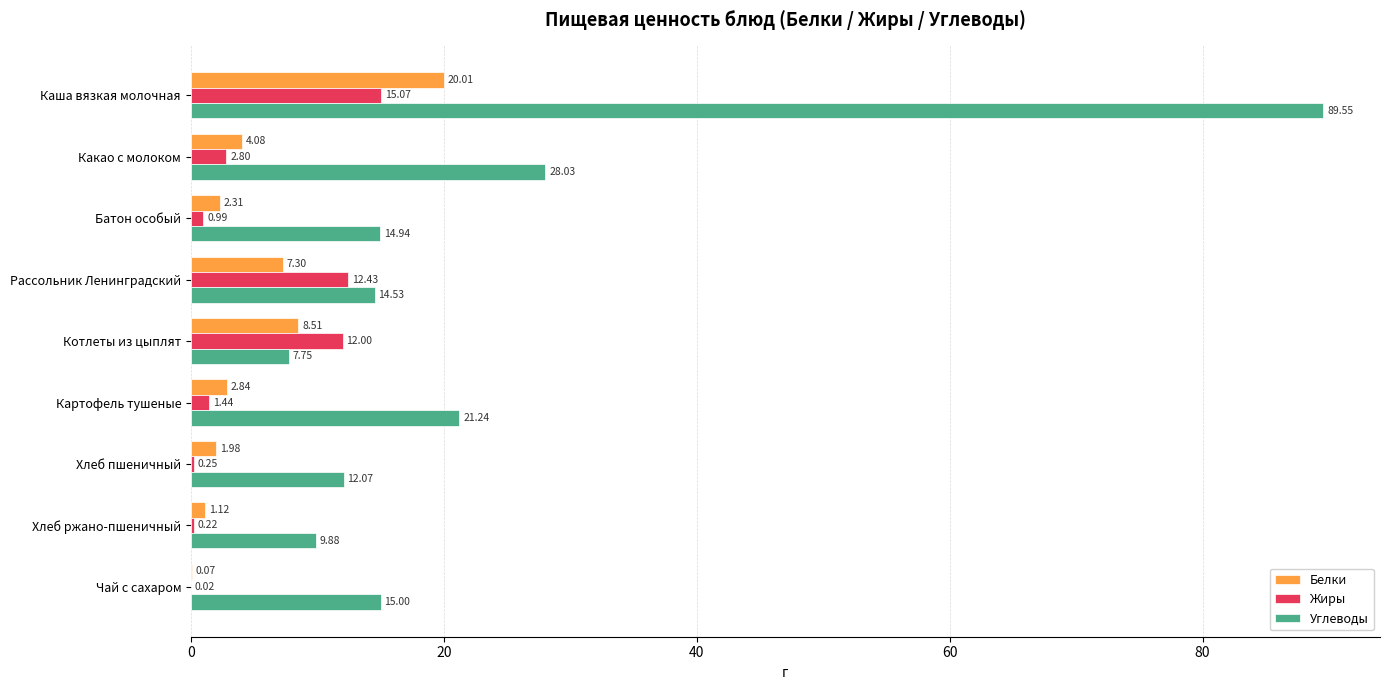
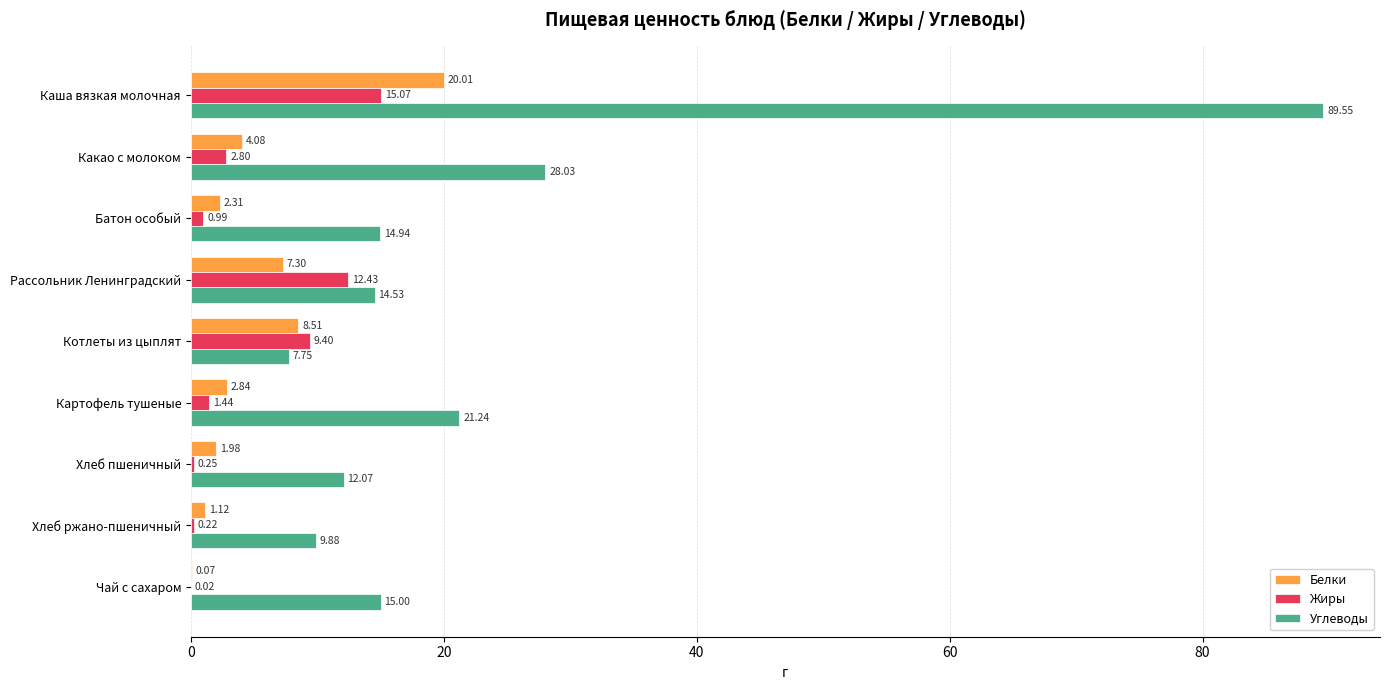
Жиры, Котлеты из цыплят: 12.00 -> 9.40
